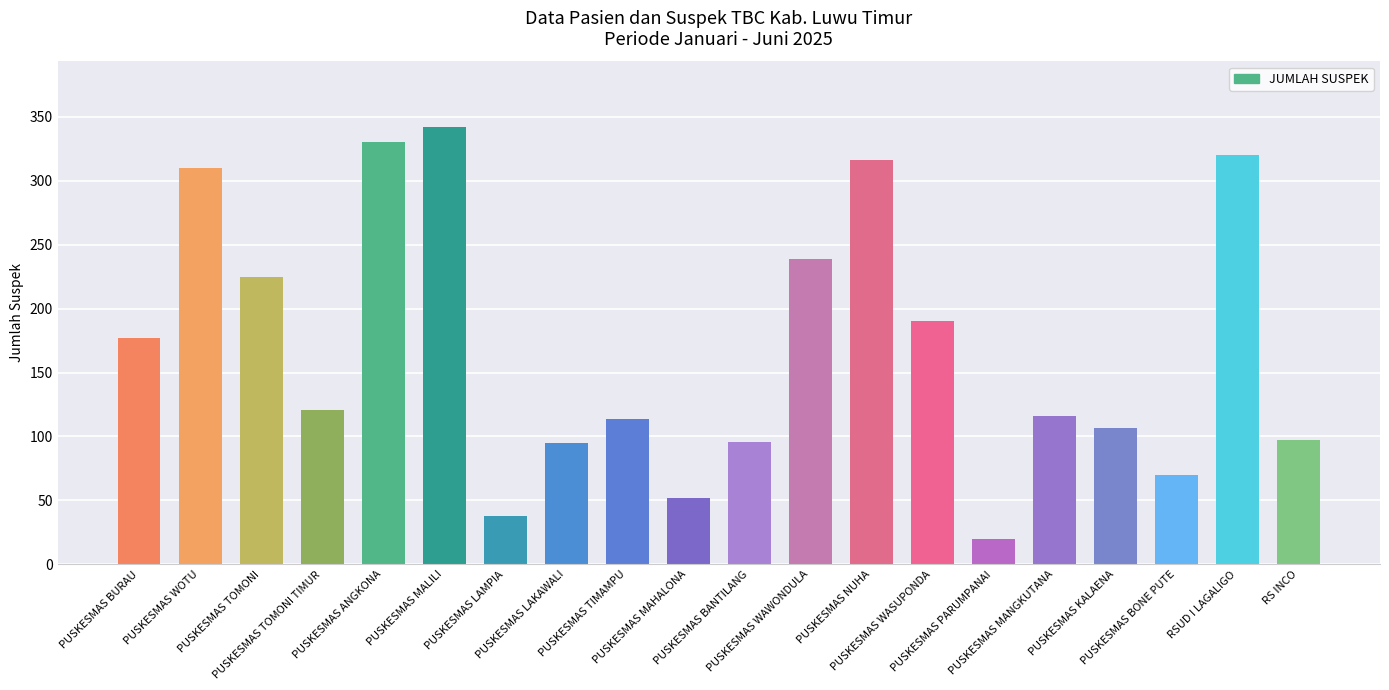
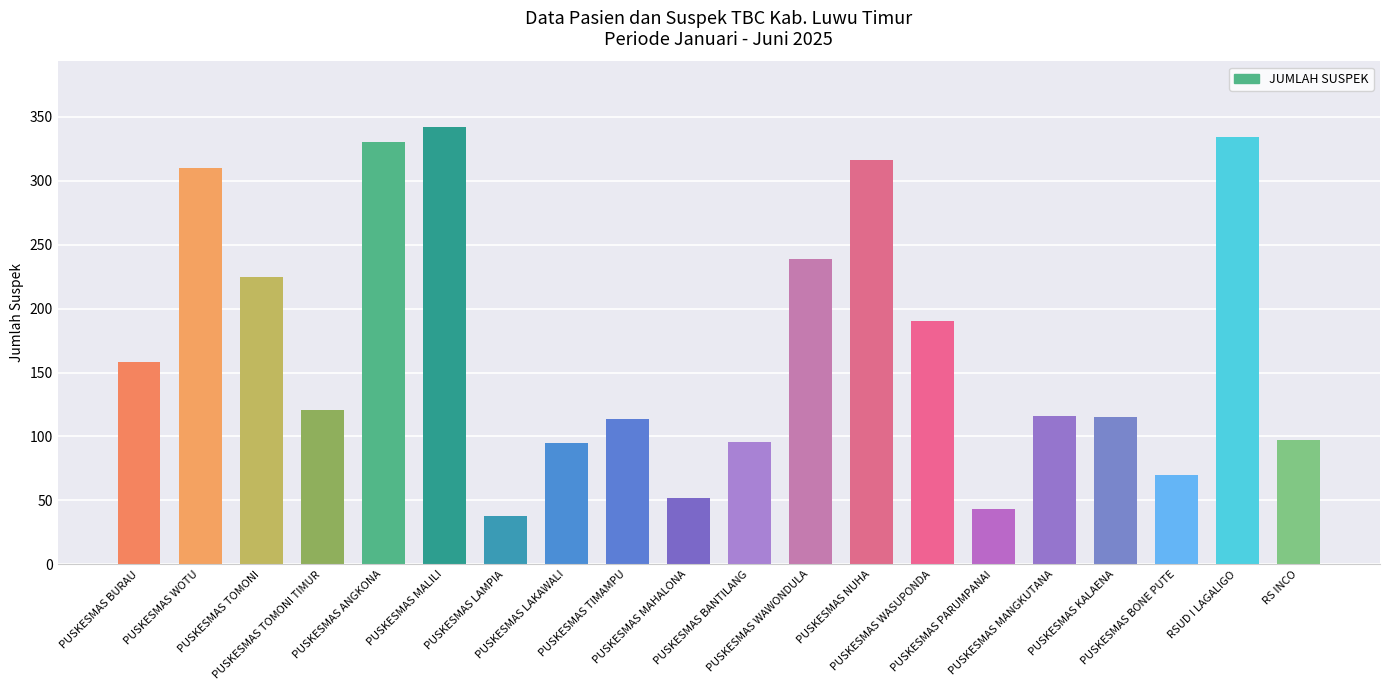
PUSKESMAS BURAU: 177 -> 158
PUSKESMAS PARUMPANAI: 20 -> 43
PUSKESMAS KALAENA: 107 -> 115
RSUD I LAGALIGO: 320 -> 334
